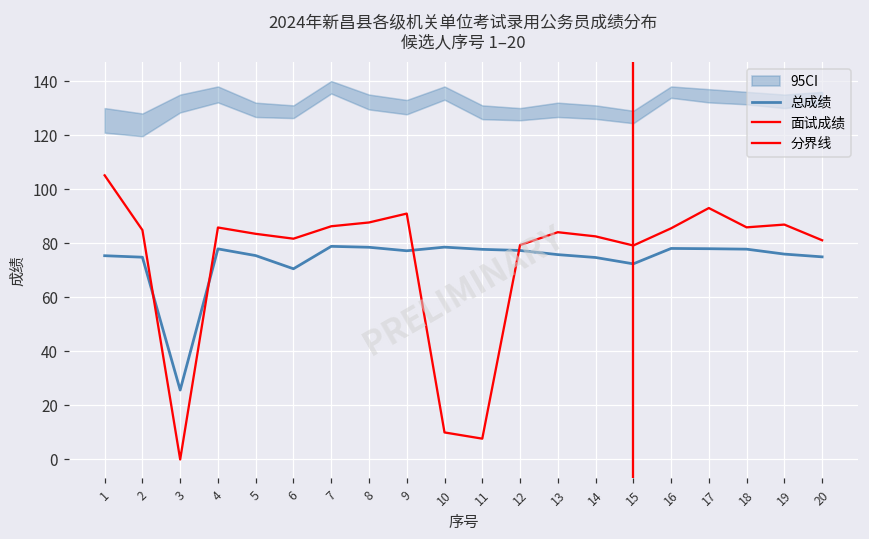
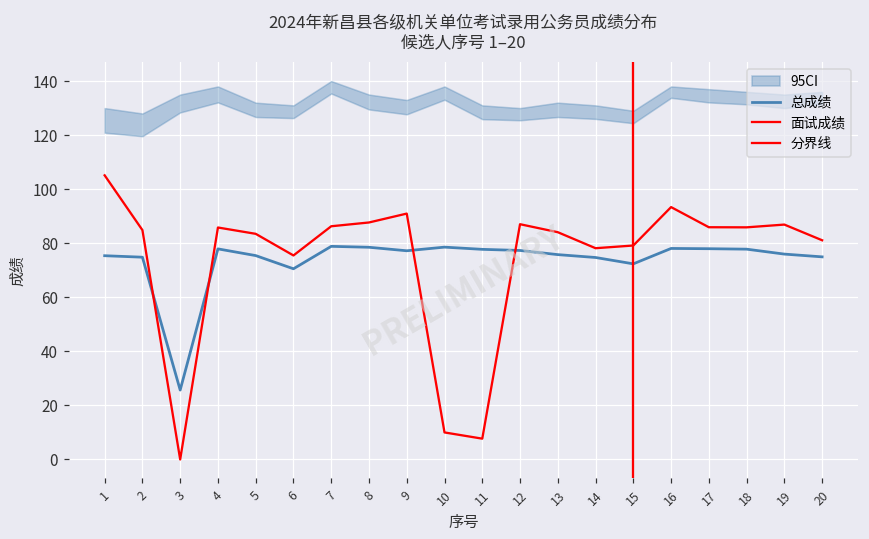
面试成绩, 6: 82 -> 75
面试成绩, 12: 79 -> 87
面试成绩, 14: 83 -> 78
面试成绩, 16: 86 -> 93
面试成绩, 17: 93 -> 86
